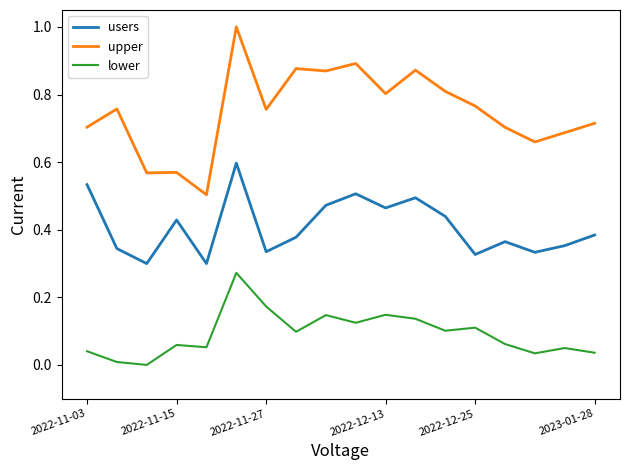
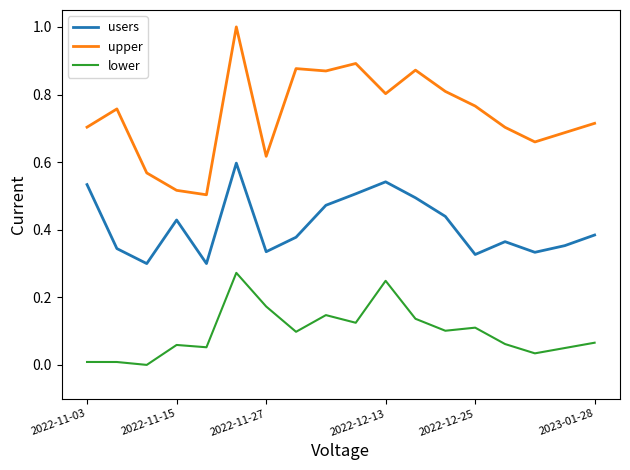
lower, 2022-11-03: 0.04 -> 0.01
upper, 2022-11-15: 0.57 -> 0.52
upper, 2022-11-27: 0.76 -> 0.62
users, 2022-12-13: 0.46 -> 0.54
lower, 2022-12-13: 0.15 -> 0.25
lower, 2023-01-28: 0.04 -> 0.07
